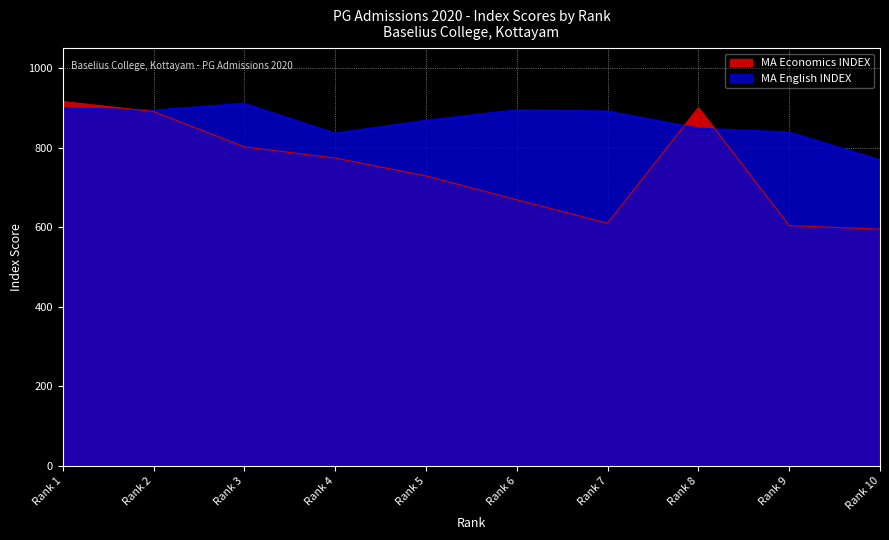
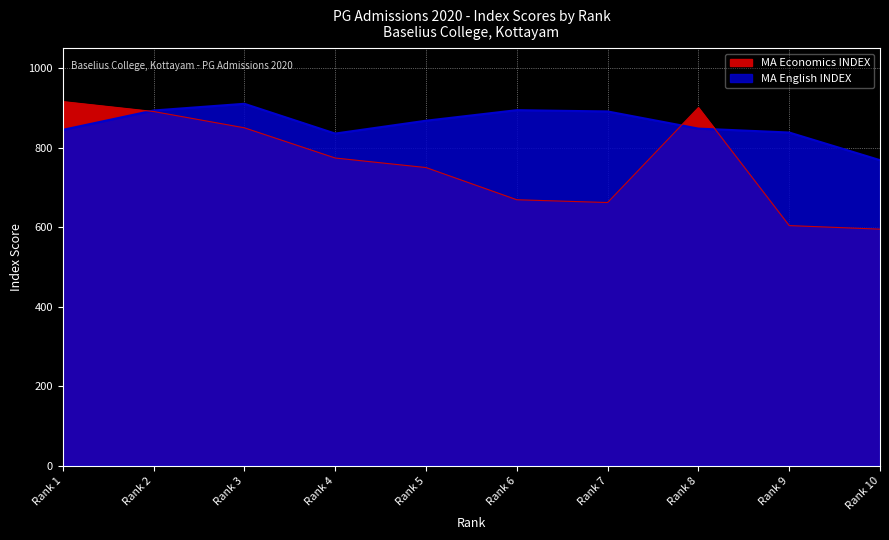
MA English INDEX, Rank 1: 900 -> 840
MA Economics INDEX, Rank 3: 800 -> 850
MA Economics INDEX, Rank 5: 730 -> 750
MA Economics INDEX, Rank 7: 610 -> 660
